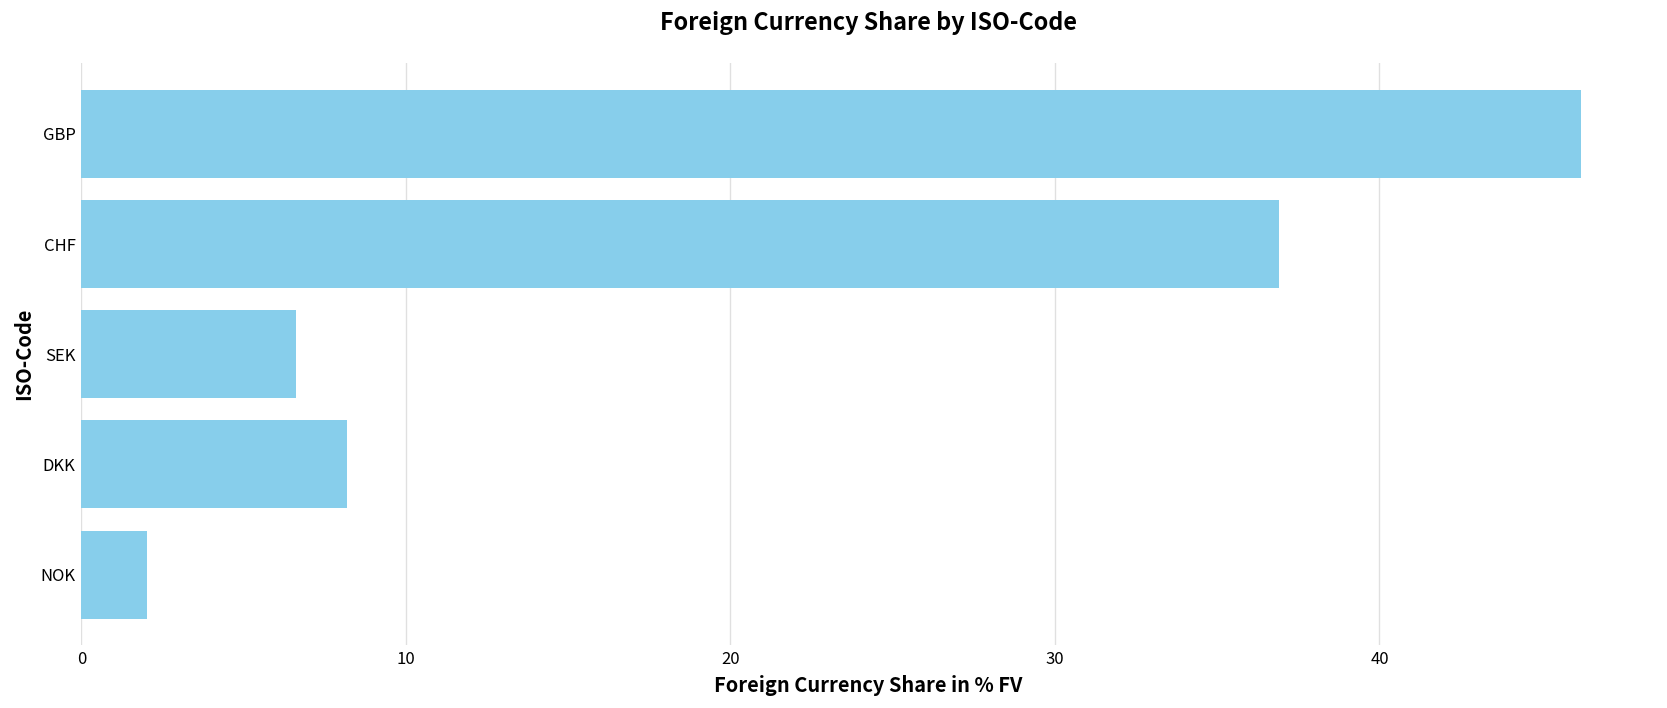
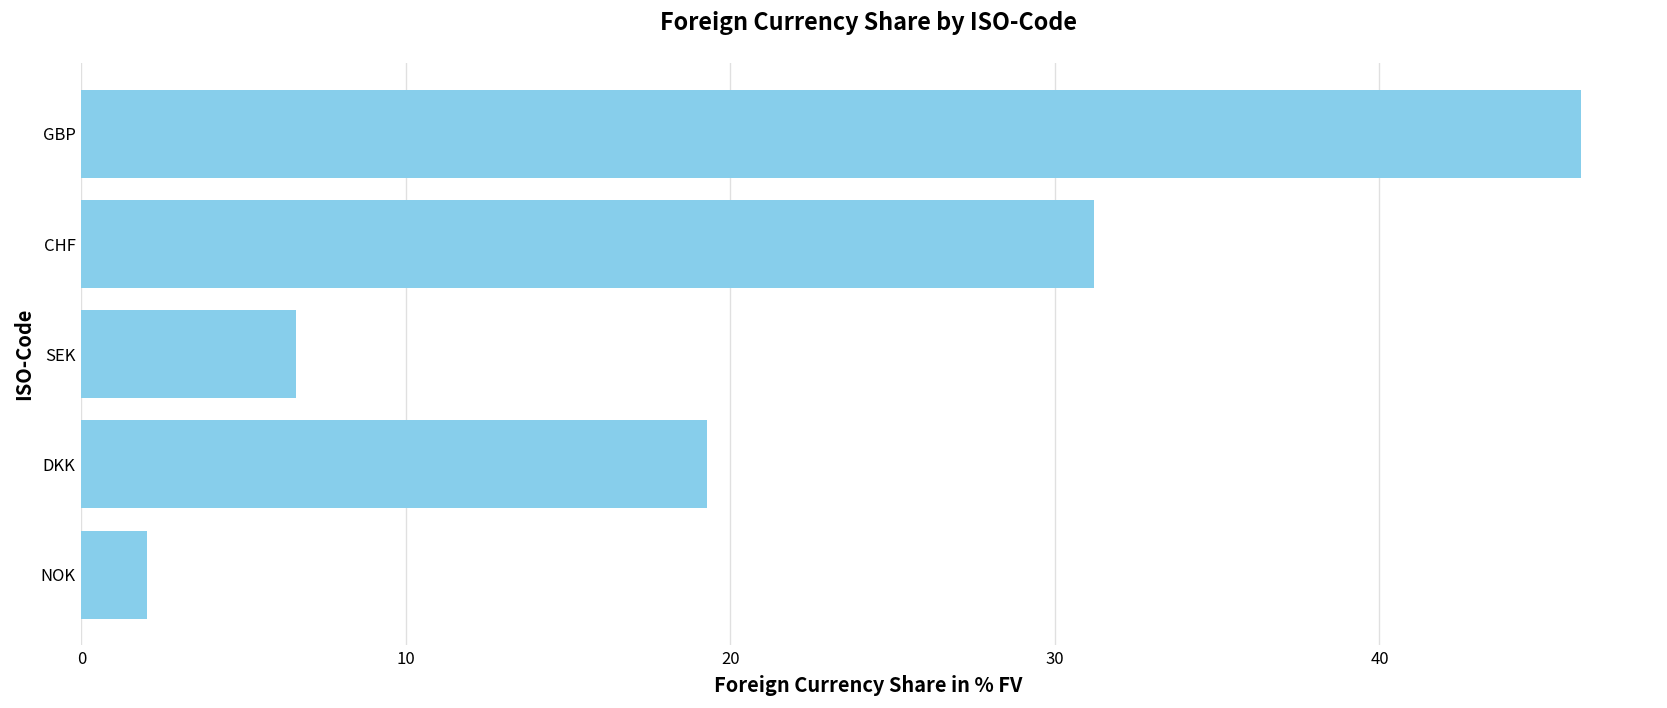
CHF: 36.9 -> 31.2
DKK: 8.2 -> 19.3
